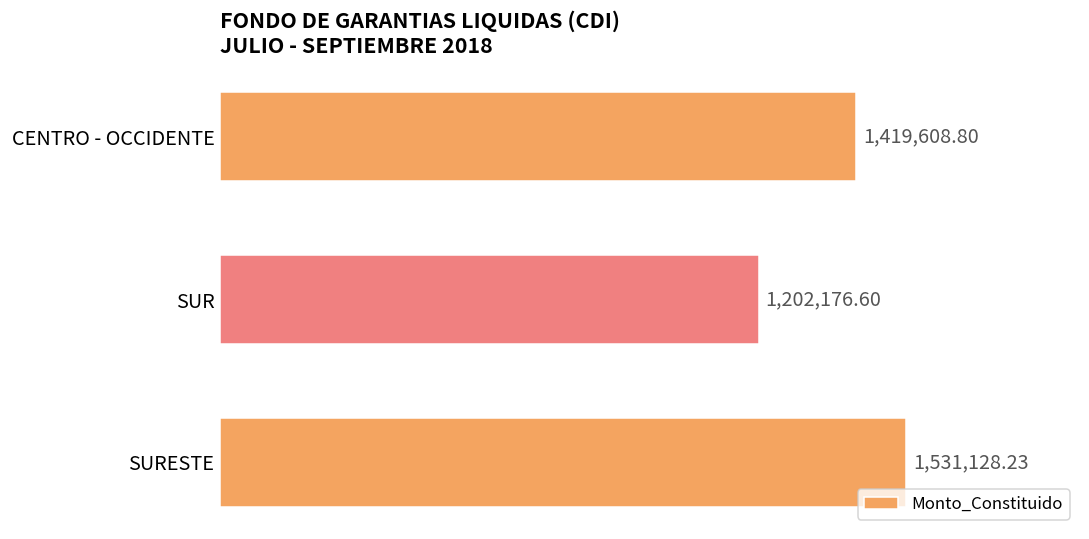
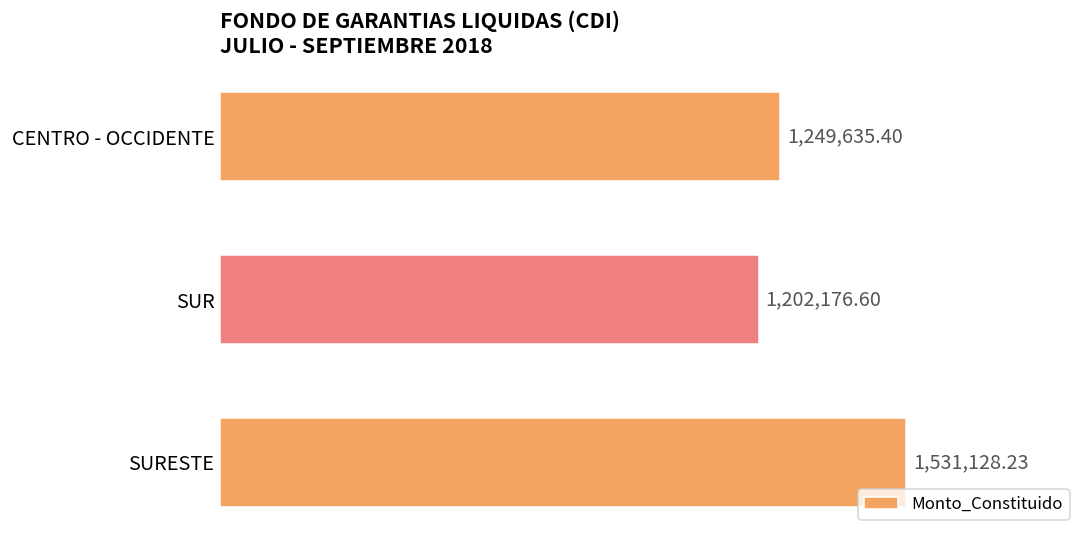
CENTRO - OCCIDENTE: 1,419,608.80 -> 1,249,635.40
